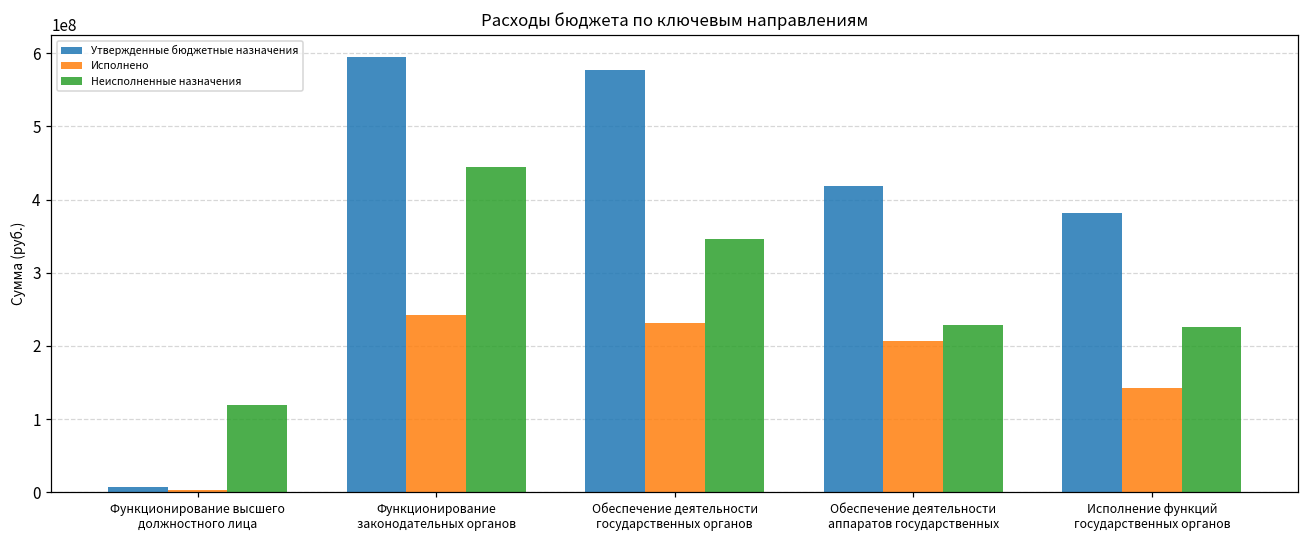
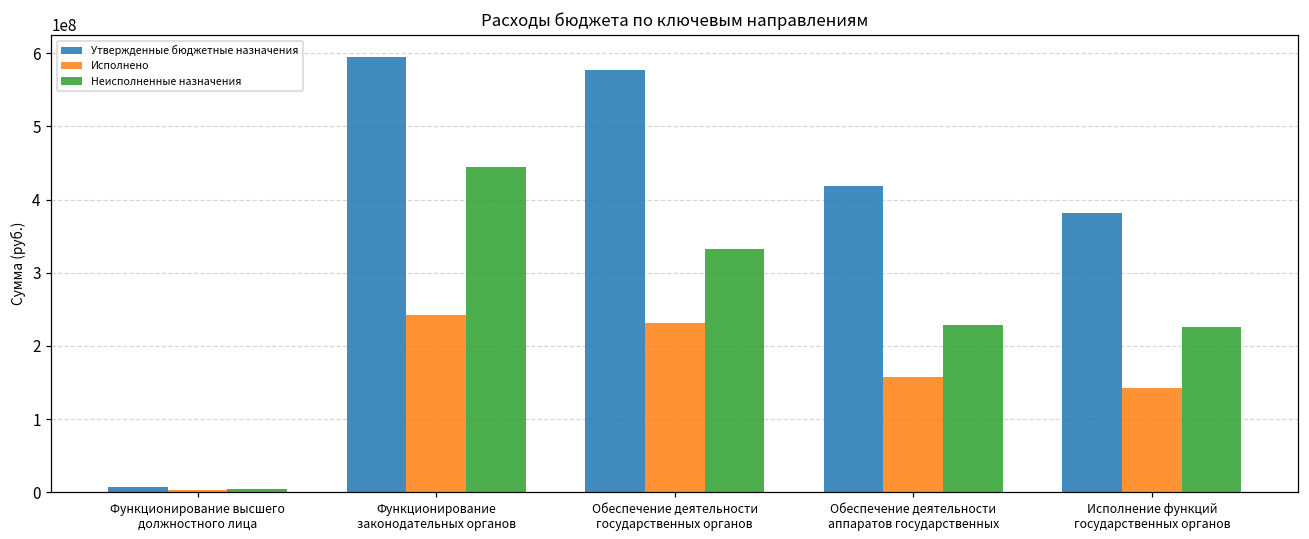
Неисполненные назначения, Функционирование высшего должностного лица: 120000000 -> 0
Неисполненные назначения, Обеспечение деятельности государственных органов: 350000000 -> 330000000
Исполнено, Обеспечение деятельности аппаратов государственных: 210000000 -> 160000000
